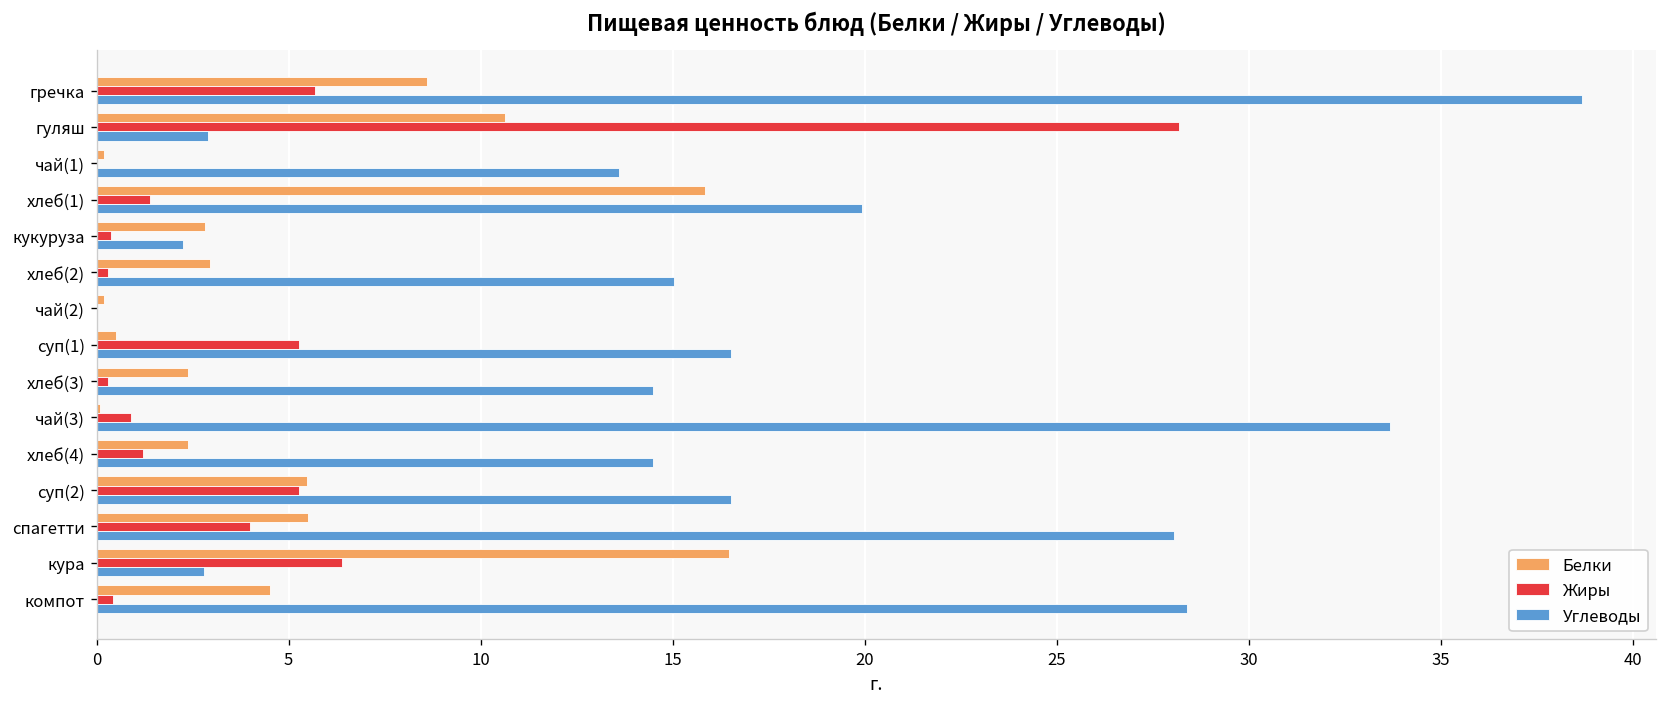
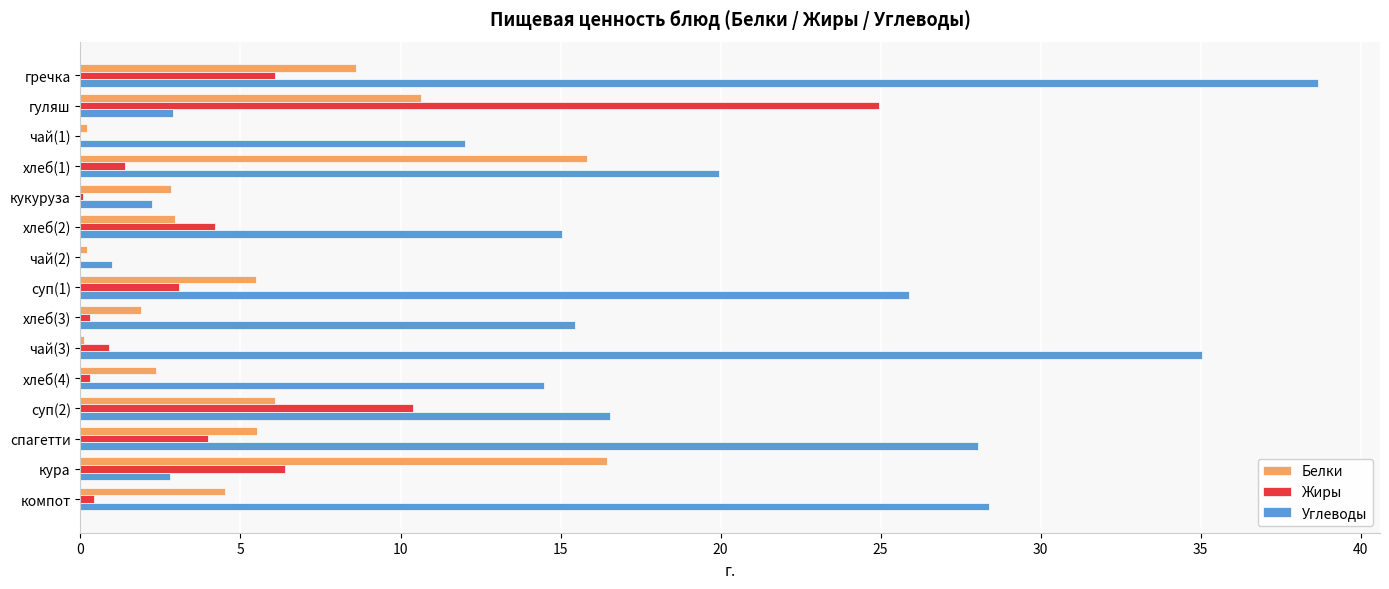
Жиры, гречка: 5.7 -> 6.1
Жиры, гуляш: 28.2 -> 24.9
Углеводы, чай(1): 13.6 -> 12.0
Жиры, кукуруза: 0.4 -> 0.1
Жиры, хлеб(2): 0.3 -> 4.2
Углеводы, чай(2): 0 -> 1
Белки, суп(1): 0.5 -> 5.5
Жиры, суп(1): 5.3 -> 3.1
Углеводы, суп(1): 16.5 -> 25.9
Белки, хлеб(3): 2.4 -> 1.9
Углеводы, хлеб(3): 14.5 -> 15.4
Углеводы, чай(3): 33.7 -> 35.0
Жиры, хлеб(4): 1.2 -> 0.3
Белки, суп(2): 5.5 -> 6.1
Жиры, суп(2): 5.3 -> 10.4
